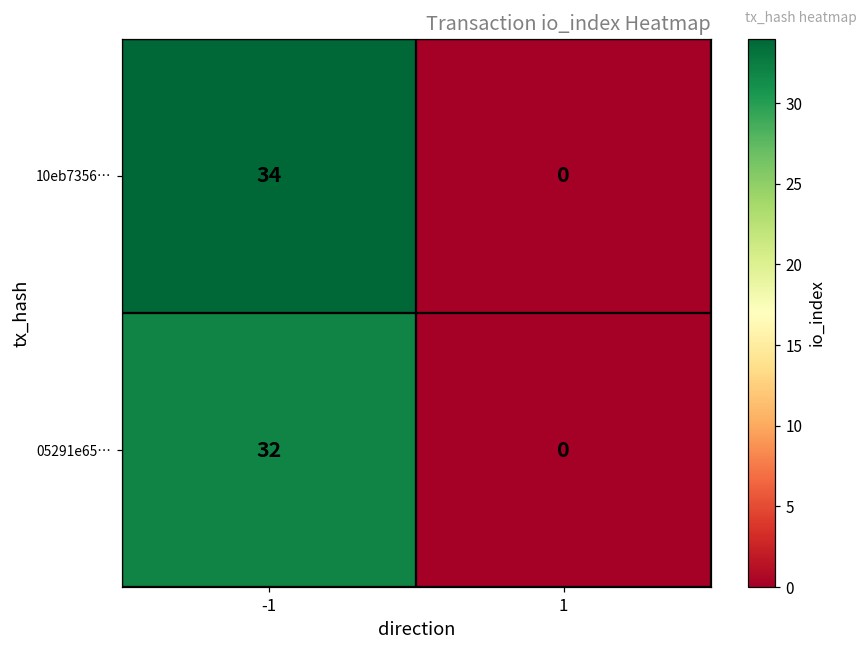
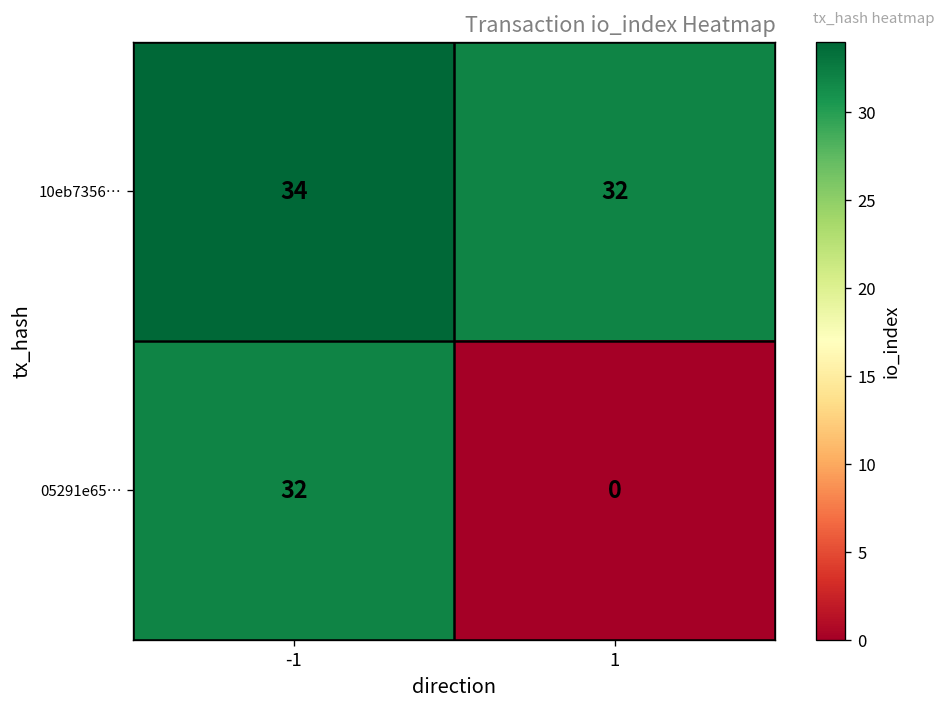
10eb7356…, 1: 0 -> 32
